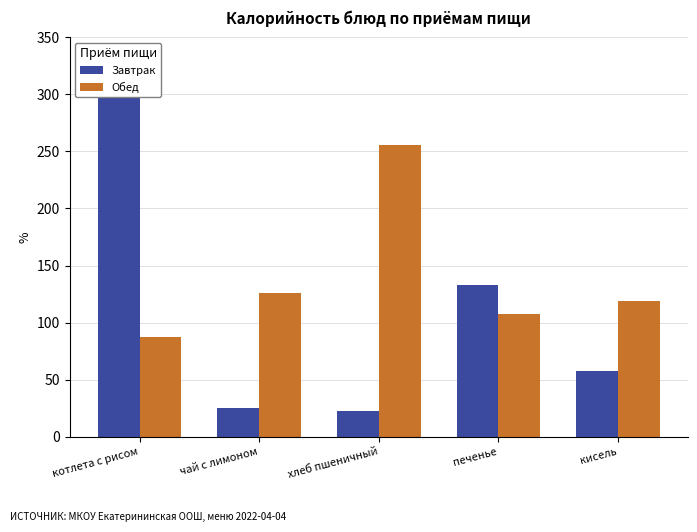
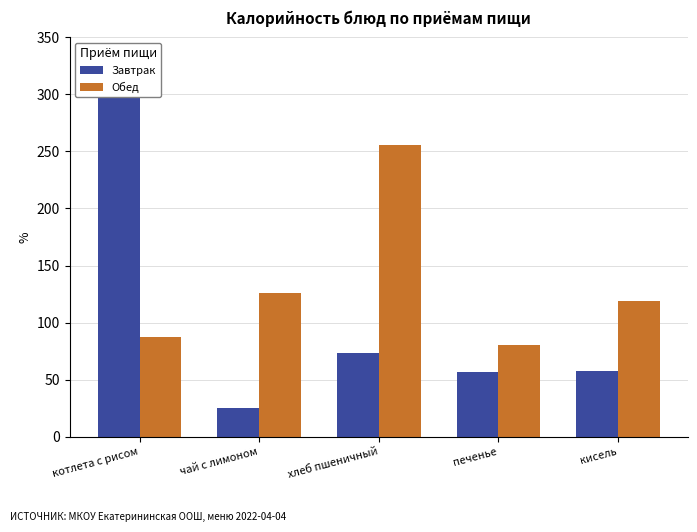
Завтрак, хлеб пшеничный: 22 -> 73
Завтрак, печенье: 133 -> 57
Обед, печенье: 108 -> 81
